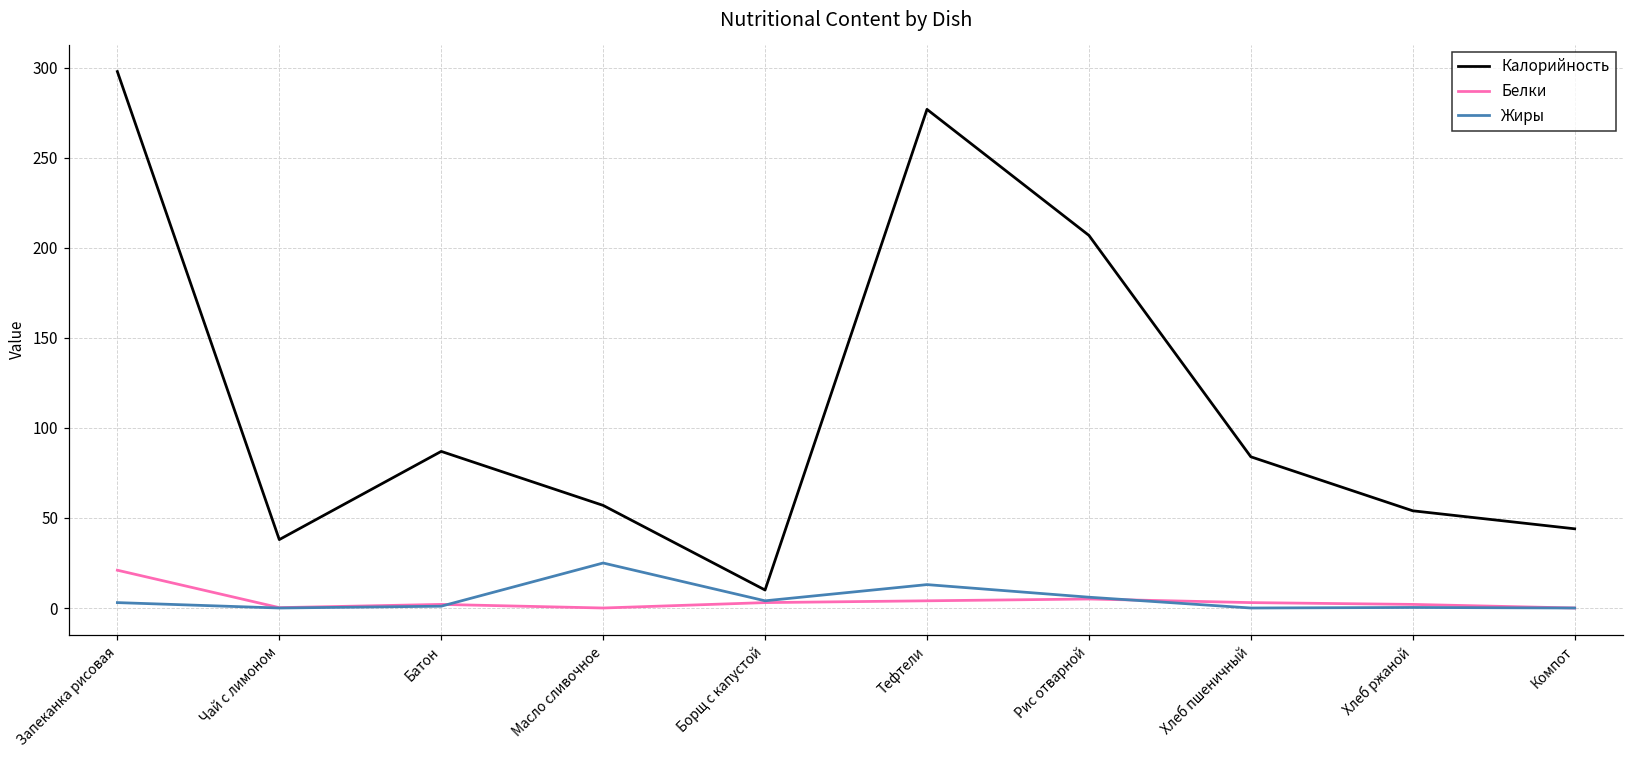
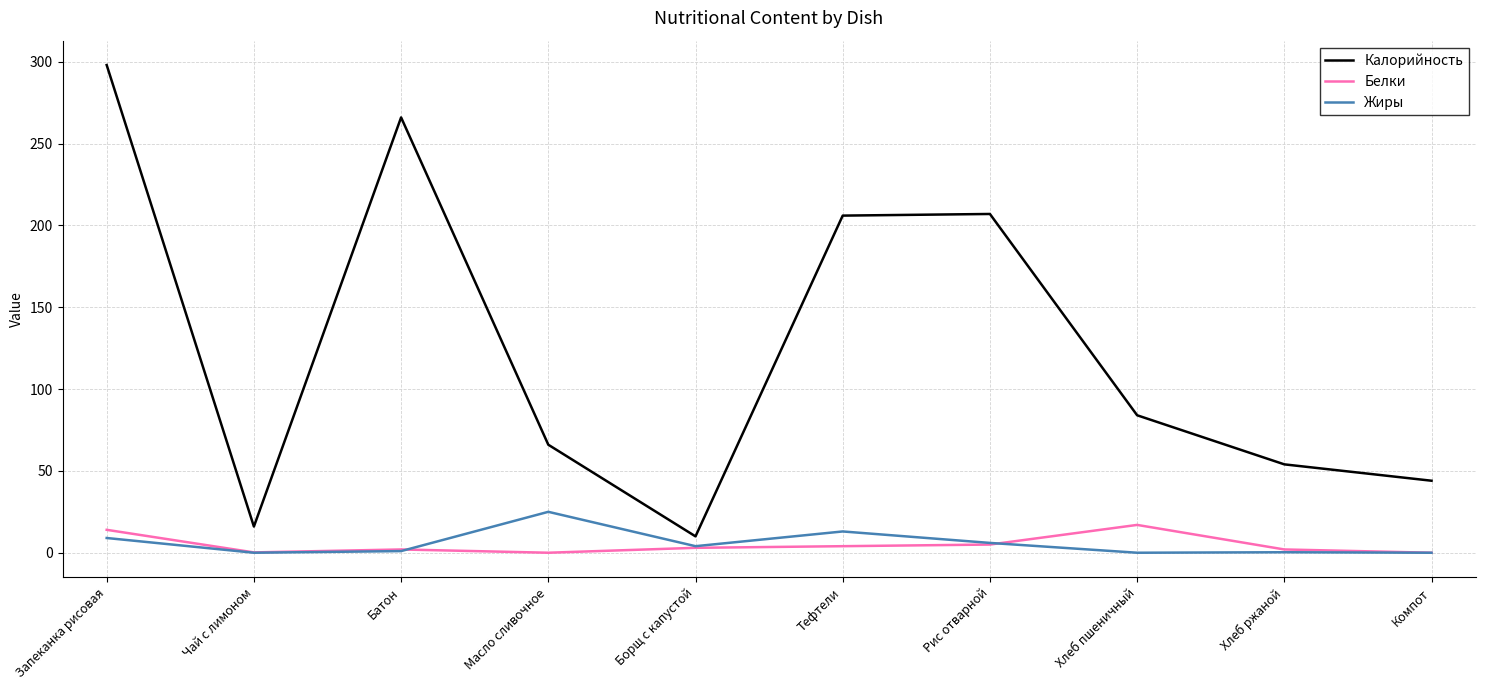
Белки, Запеканка рисовая: 21 -> 14
Жиры, Запеканка рисовая: 3 -> 9
Калорийность, Чай с лимоном: 38 -> 16
Калорийность, Батон: 87 -> 266
Калорийность, Масло сливочное: 57 -> 66
Калорийность, Тефтели: 277 -> 206
Белки, Хлеб пшеничный: 3 -> 17
